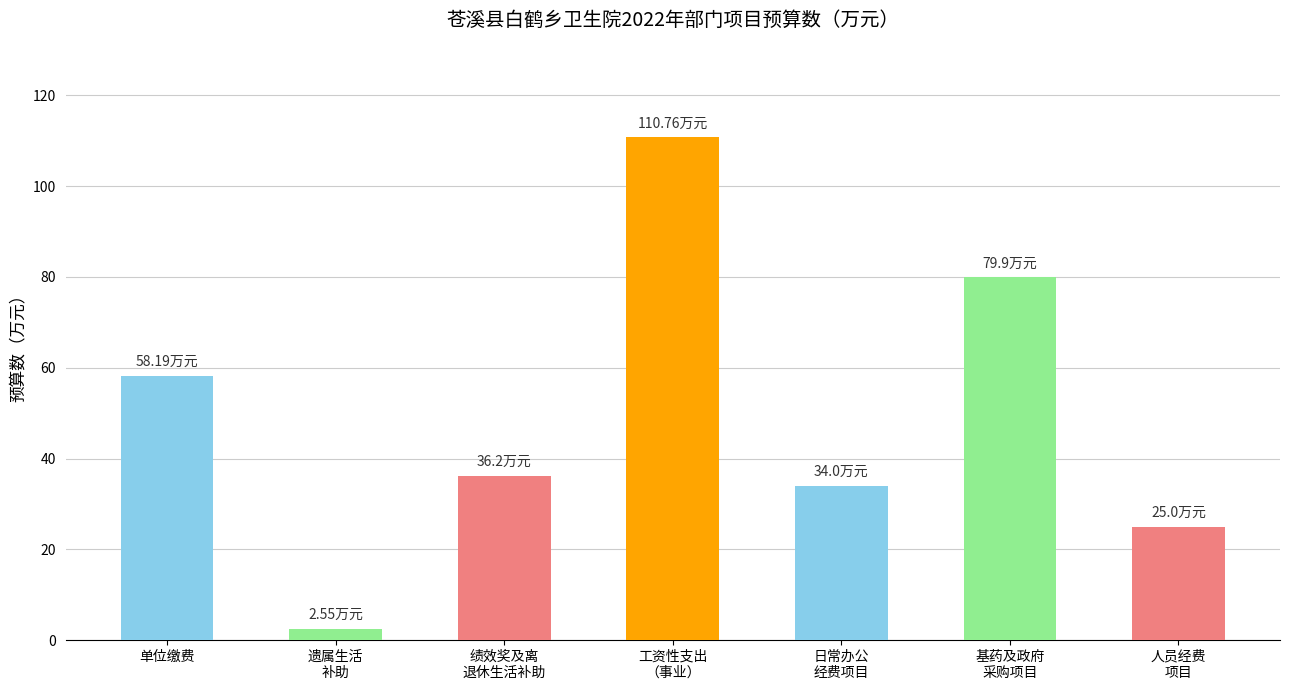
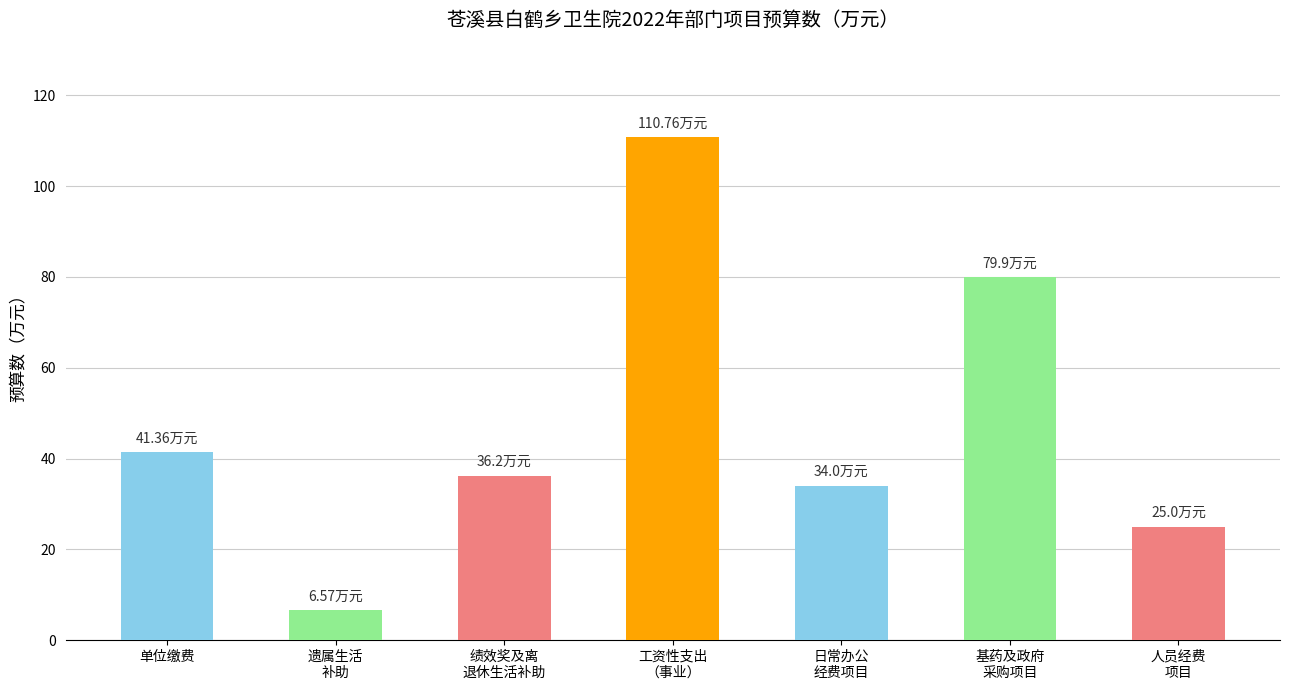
单位缴费: 58.19 -> 41.36
遗属生活 补助: 2.55 -> 6.57
